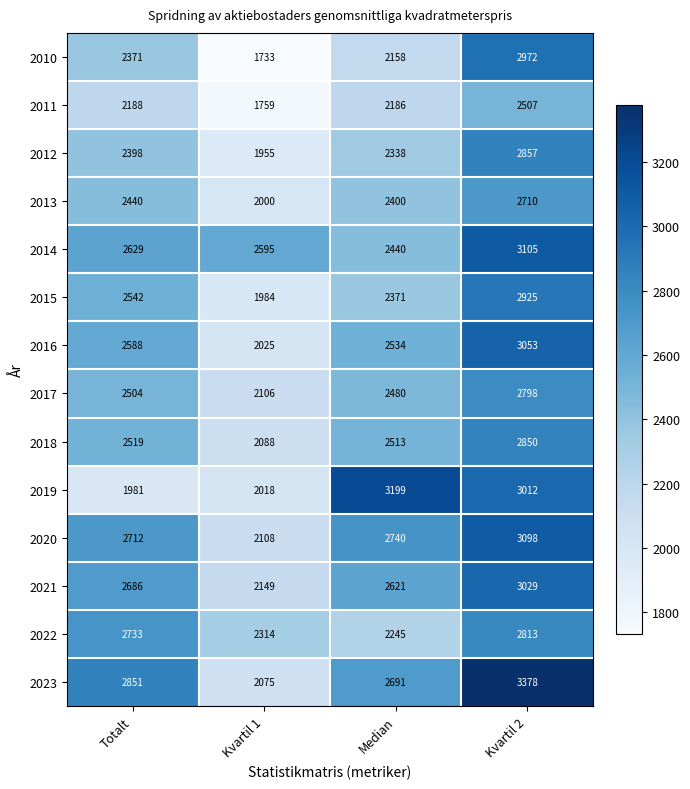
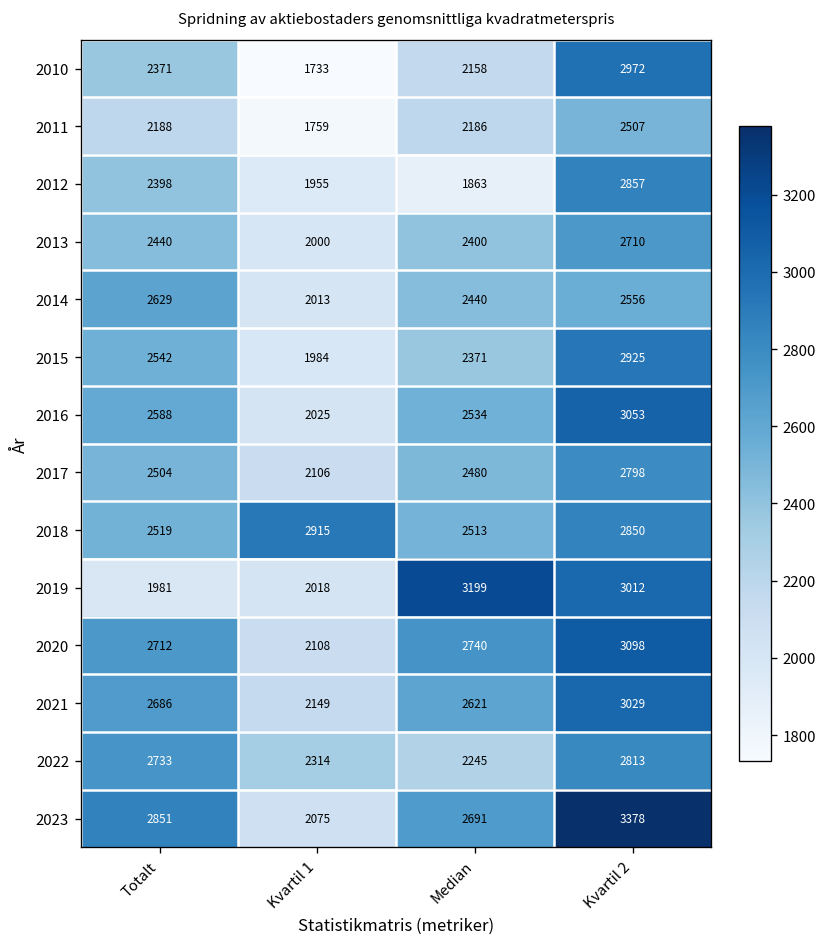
2012, Median: 2338 -> 1863
2014, Kvartil 1: 2595 -> 2013
2014, Kvartil 2: 3105 -> 2556
2018, Kvartil 1: 2088 -> 2915
